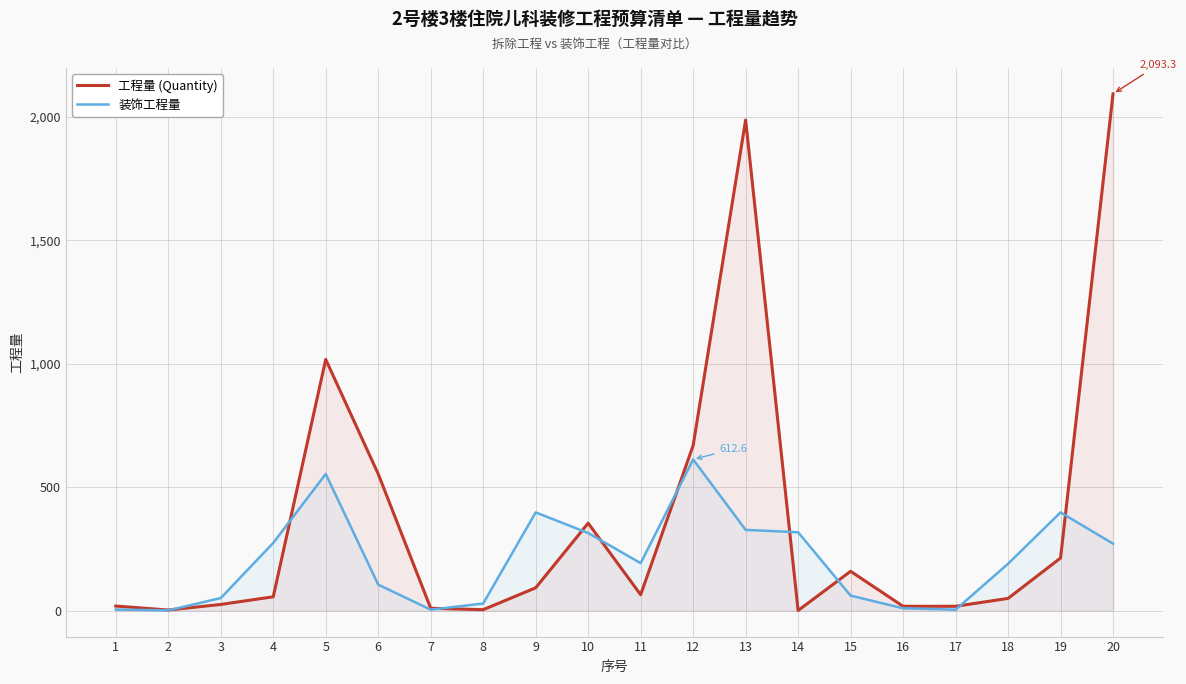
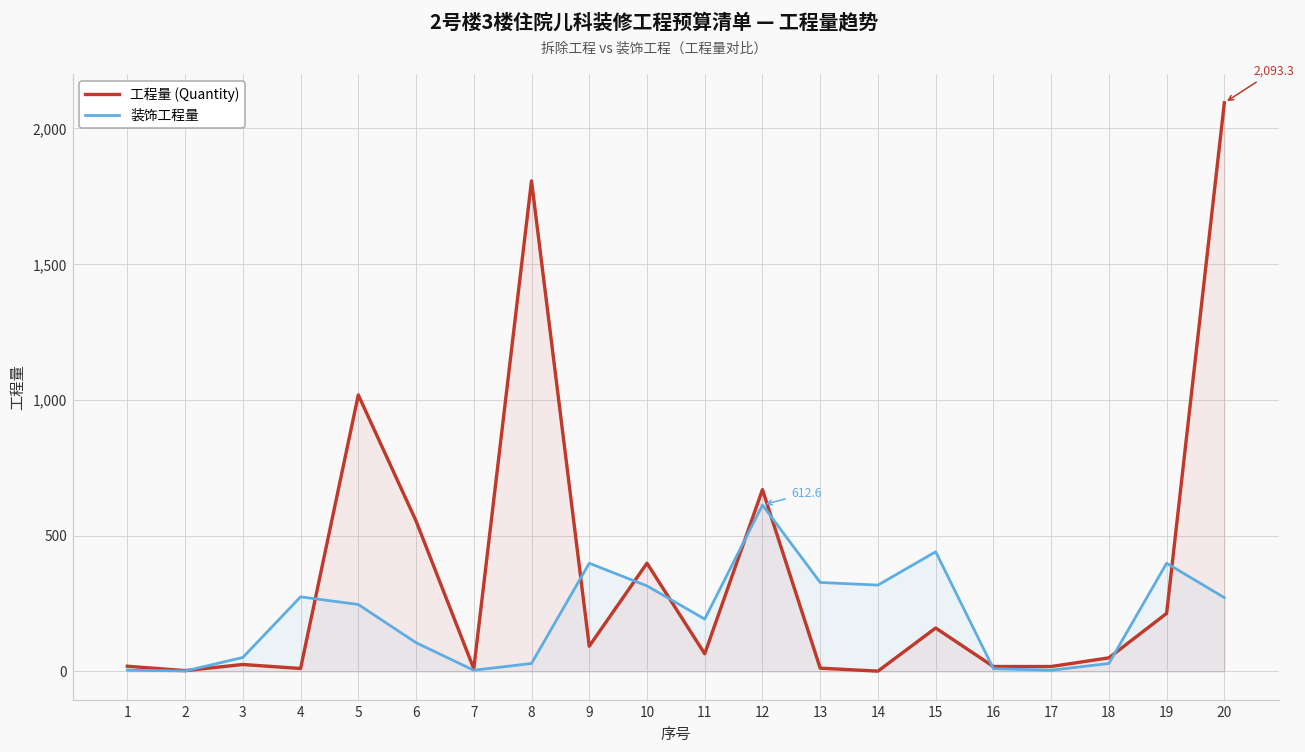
工程量 (Quantity), 4: 60 -> 10
装饰工程量, 5: 550 -> 250
工程量 (Quantity), 8: 0 -> 1,810
工程量 (Quantity), 10: 350 -> 400
工程量 (Quantity), 13: 1,990 -> 10
装饰工程量, 15: 60 -> 440
装饰工程量, 18: 190 -> 30
